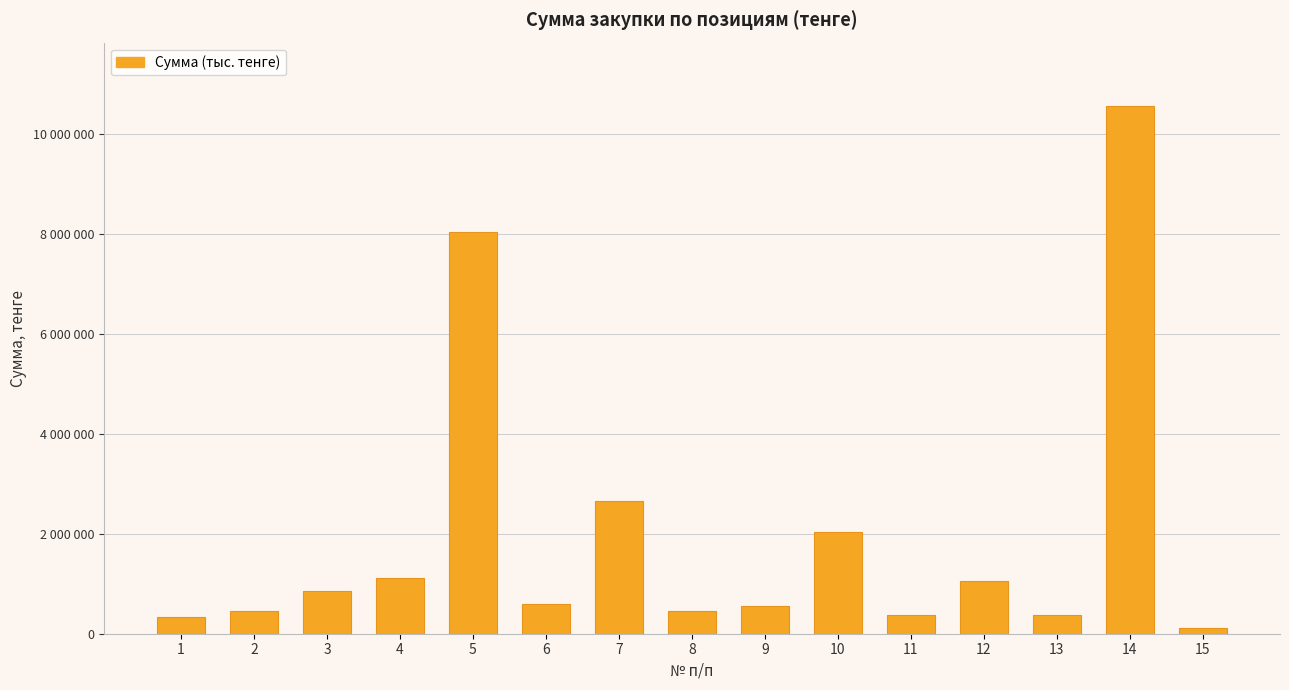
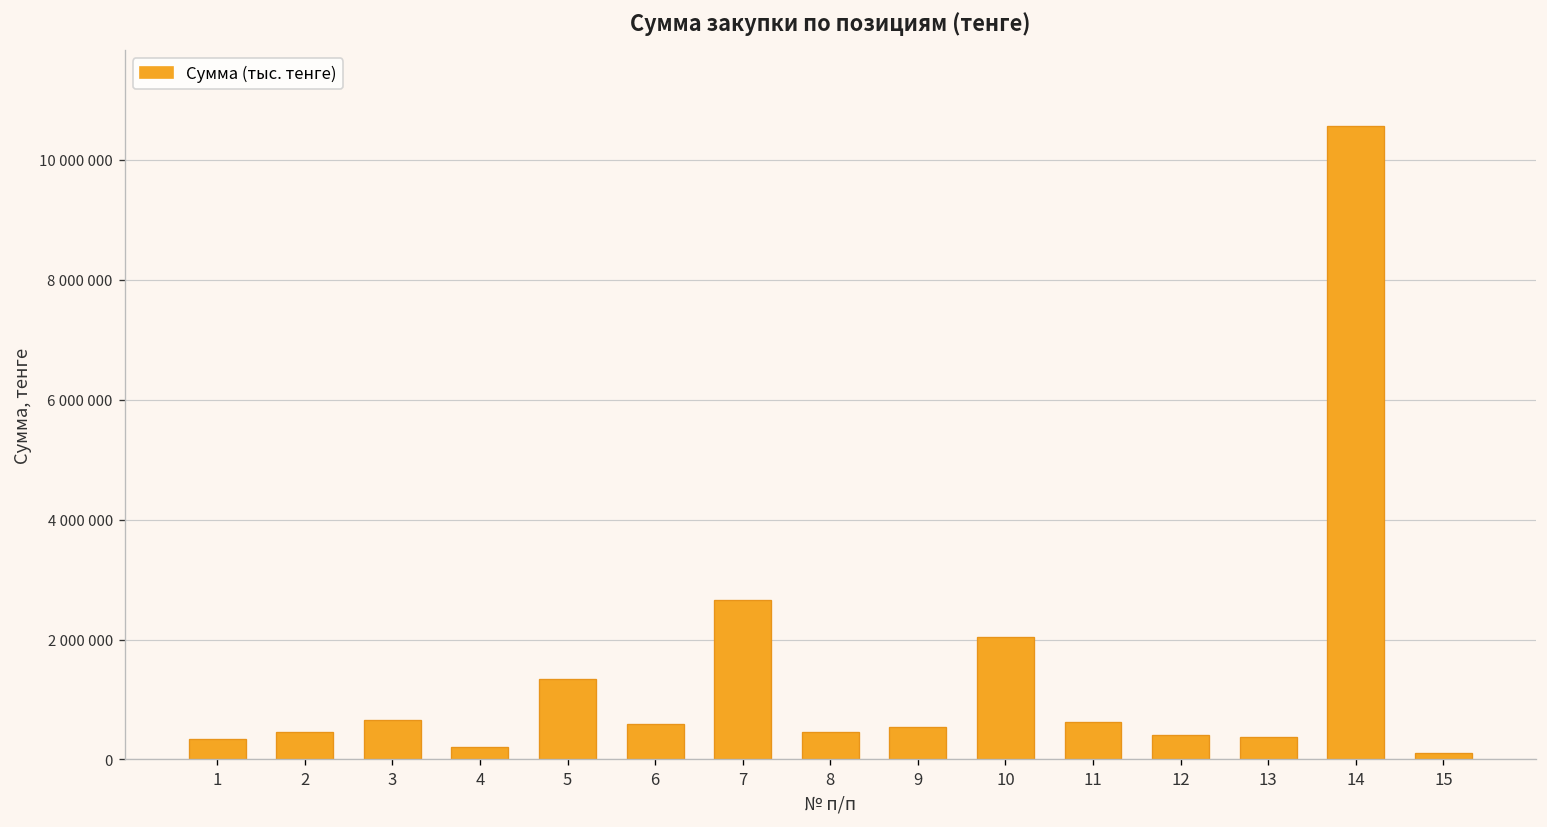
3: 900000 -> 700000
4: 1100000 -> 200000
5: 8000000 -> 1400000
11: 400000 -> 600000
12: 1100000 -> 400000
